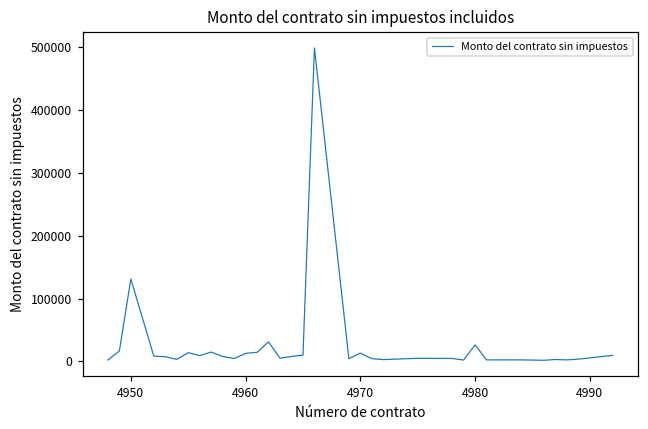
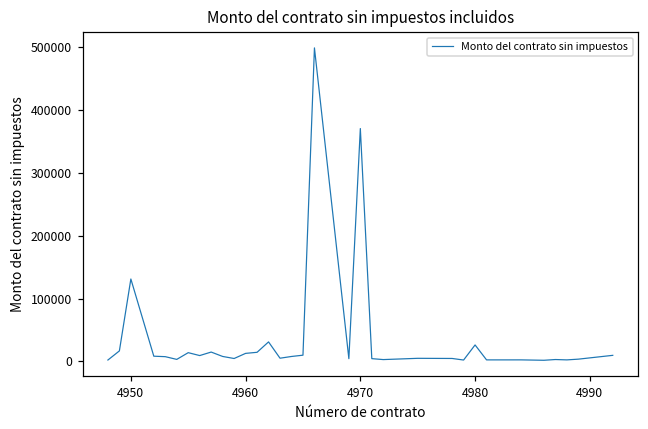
4970: 10000 -> 370000
